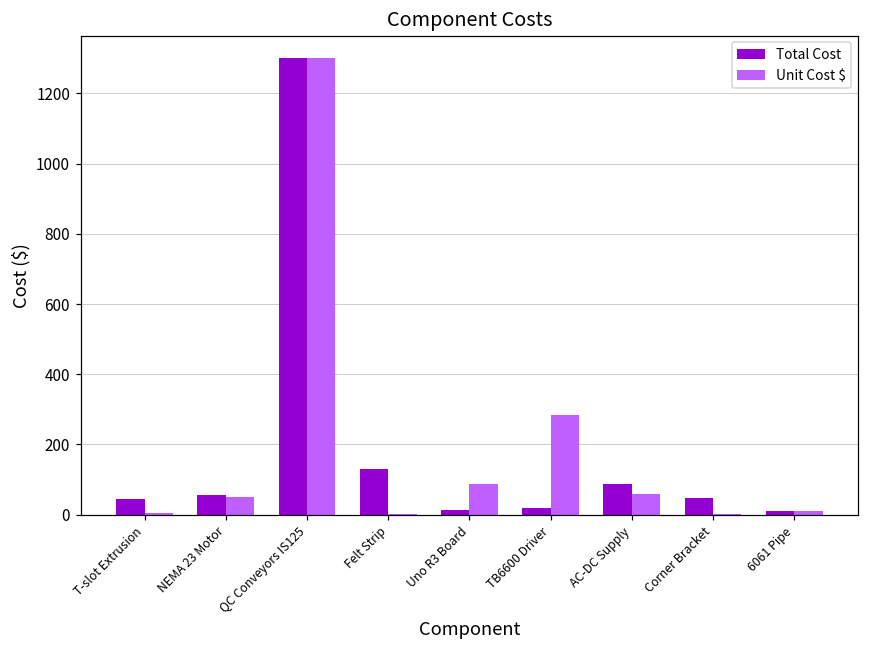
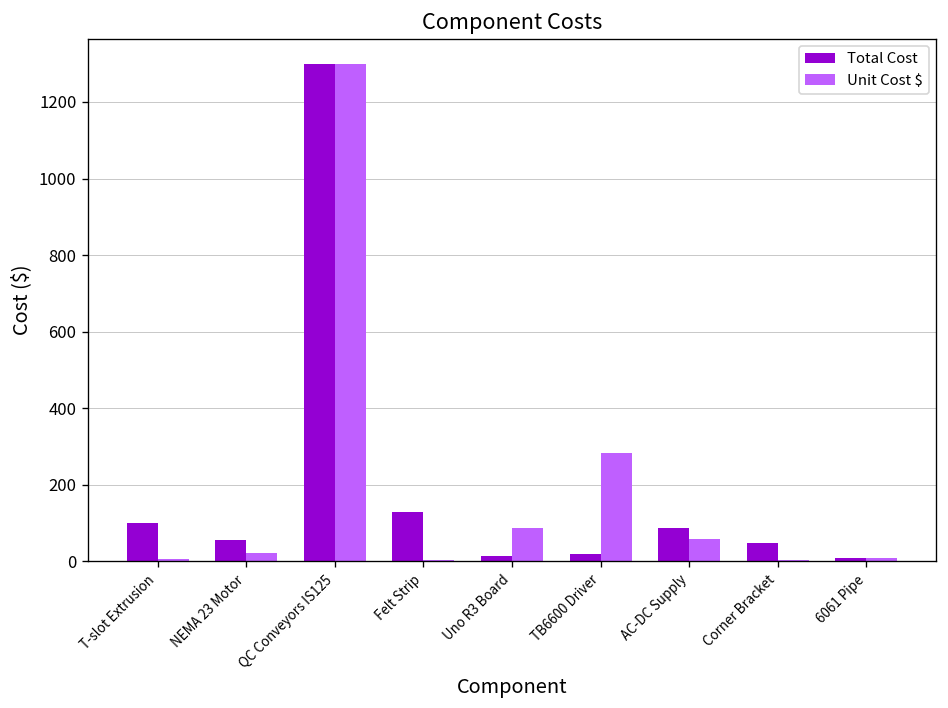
Total Cost, T-slot Extrusion: 40 -> 100
Unit Cost $, NEMA 23 Motor: 50 -> 20
